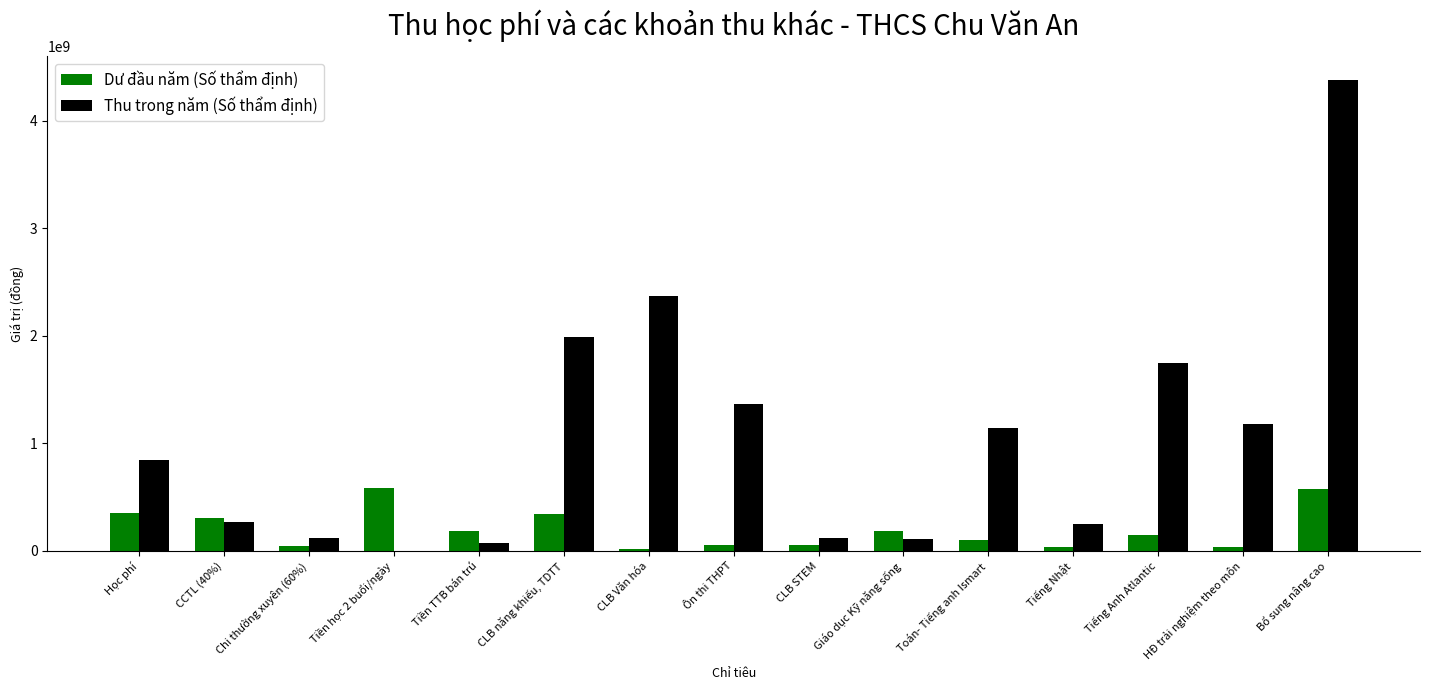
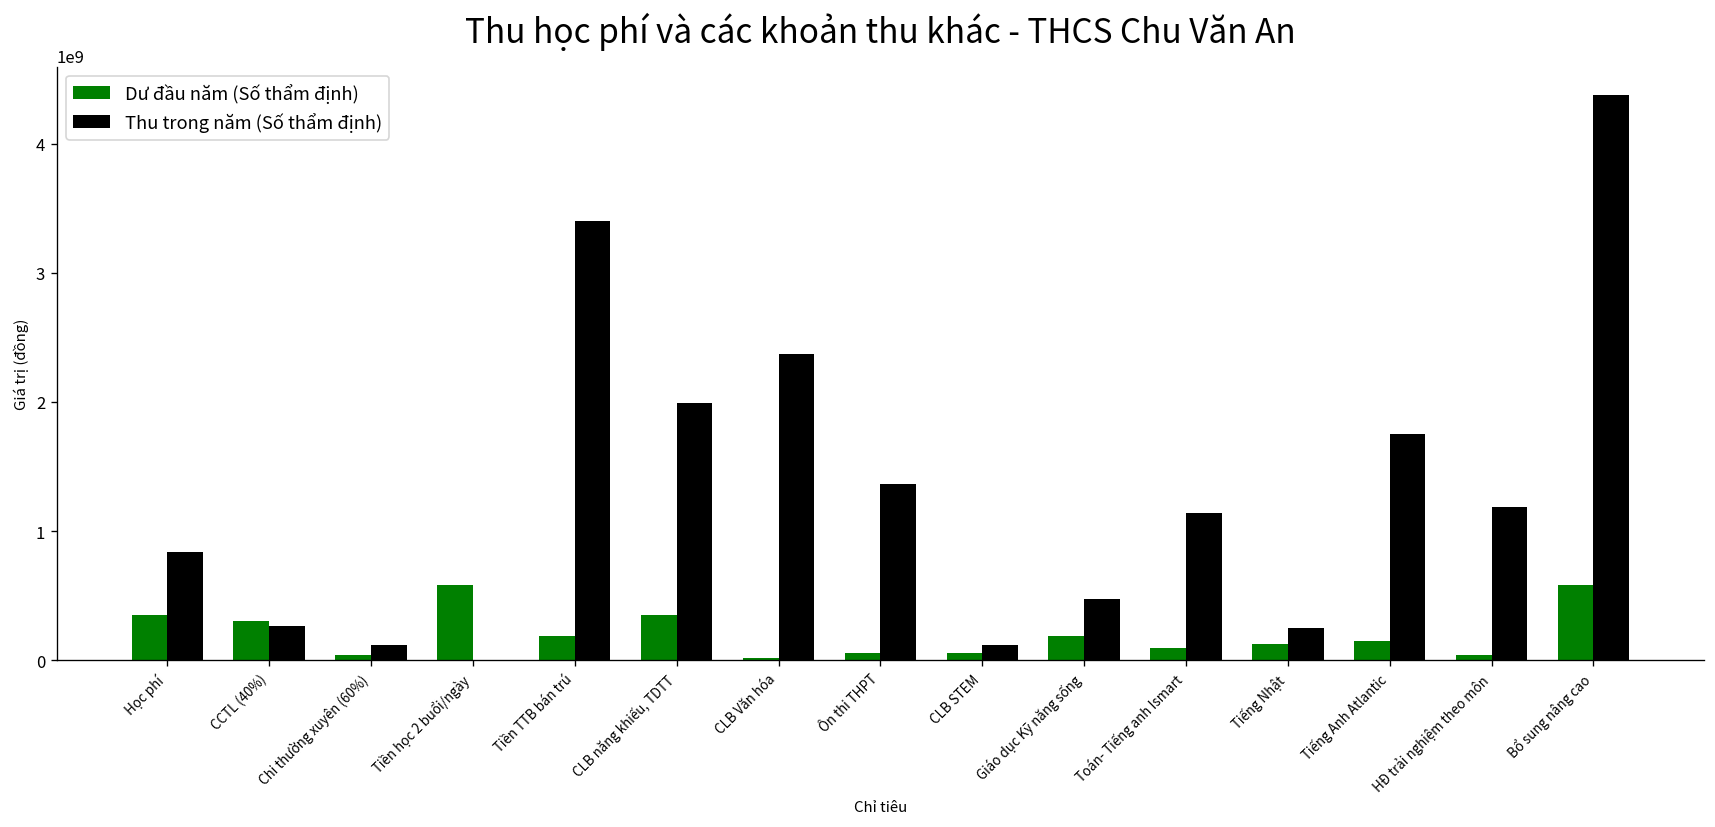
Thu trong năm (Số thẩm định), Tiền TTB bán trú: 70000000 -> 3400000000
Thu trong năm (Số thẩm định), Giáo dục Kỹ năng sống: 110000000 -> 470000000
Dư đầu năm (Số thẩm định), Tiếng Nhật: 40000000 -> 120000000
